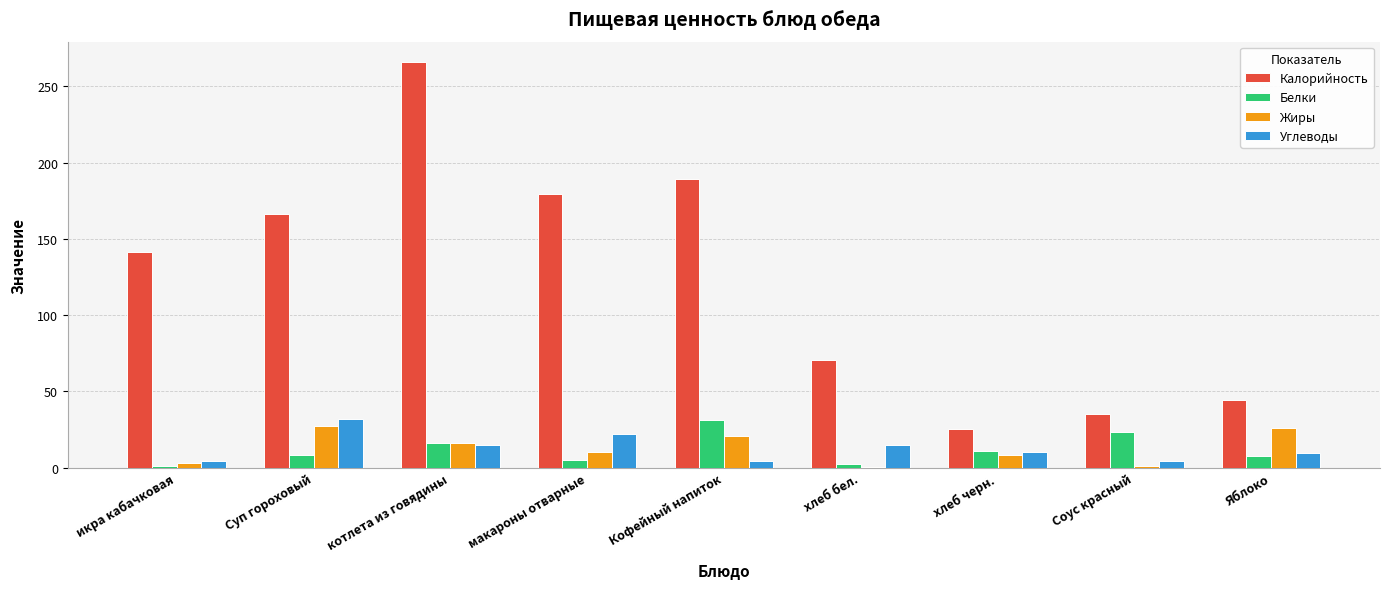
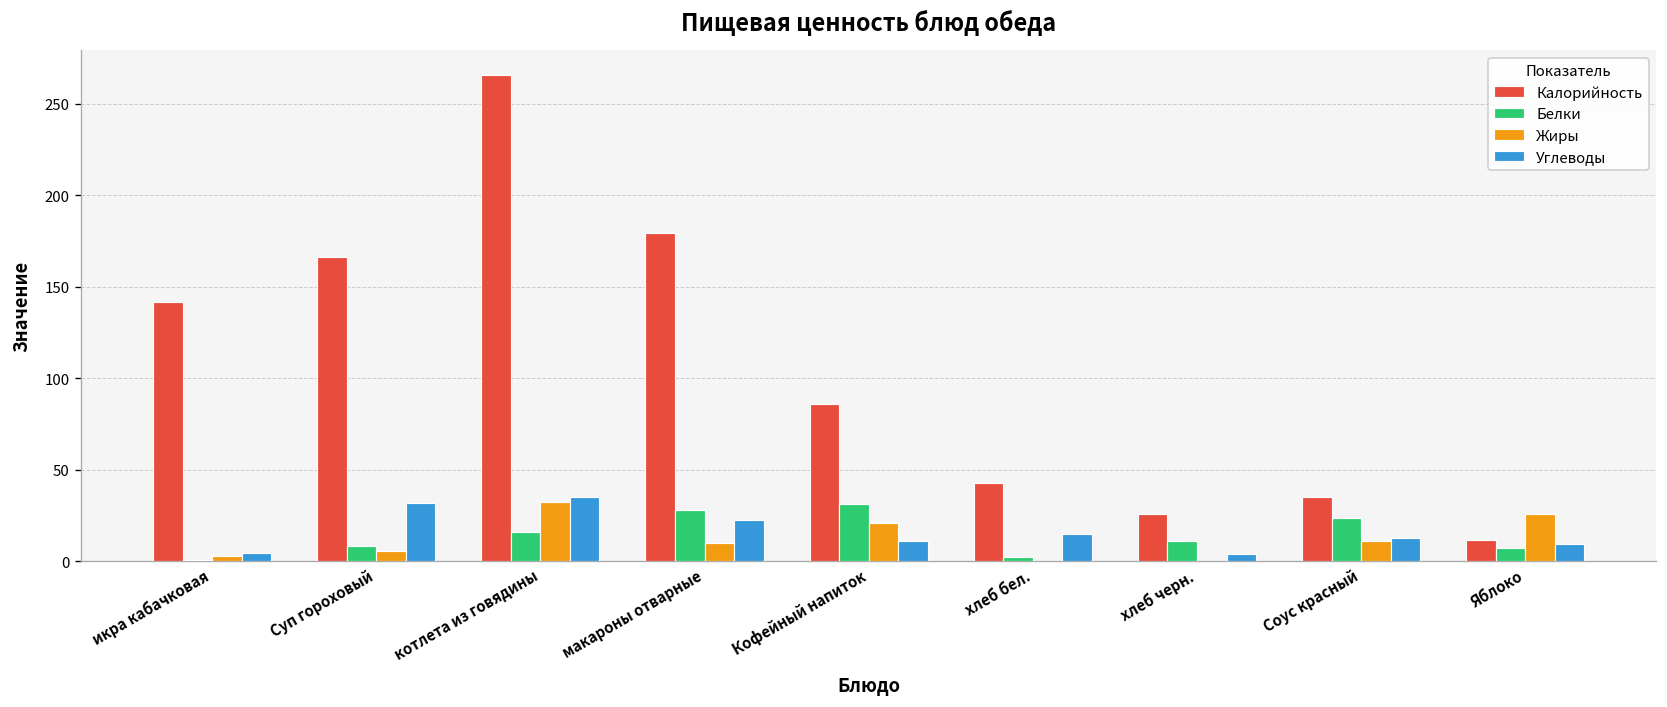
Жиры, Суп гороховый: 27 -> 6
Жиры, котлета из говядины: 16 -> 32
Углеводы, котлета из говядины: 15 -> 35
Белки, макароны отварные: 5 -> 28
Калорийность, Кофейный напиток: 189 -> 86
Углеводы, Кофейный напиток: 4 -> 11
Калорийность, хлеб бел.: 70 -> 43
Жиры, хлеб черн.: 8 -> 0
Углеводы, хлеб черн.: 10 -> 4
Жиры, Соус красный: 1 -> 11
Углеводы, Соус красный: 5 -> 13
Калорийность, Яблоко: 44 -> 12
